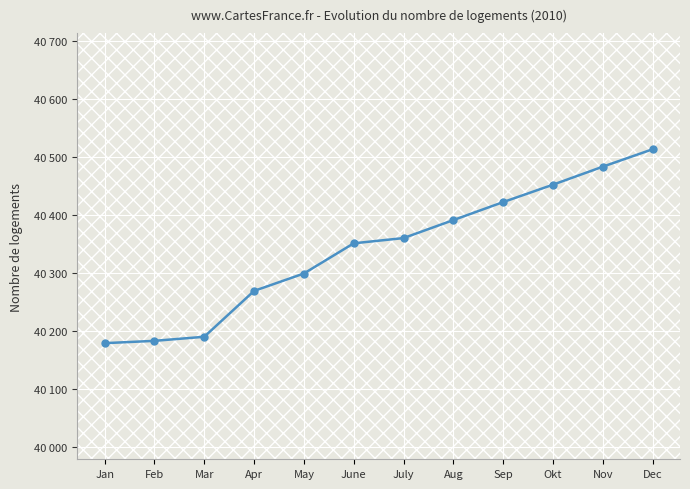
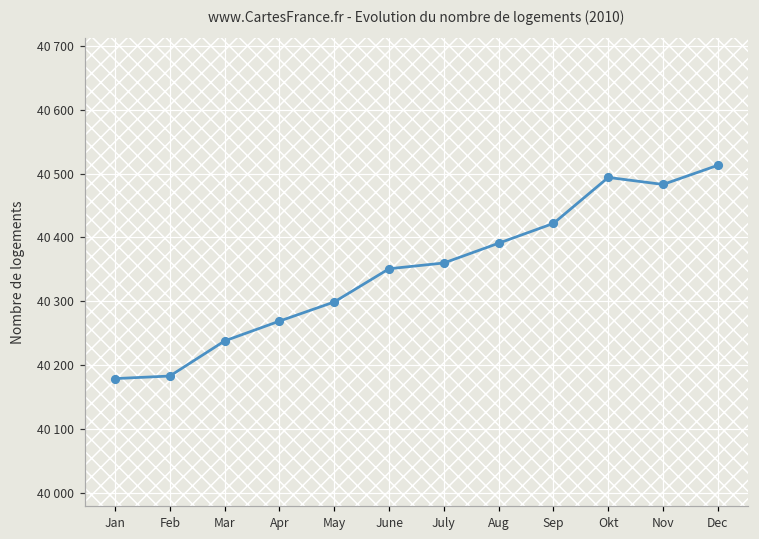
Mar: 40190 -> 40240
Okt: 40450 -> 40490
